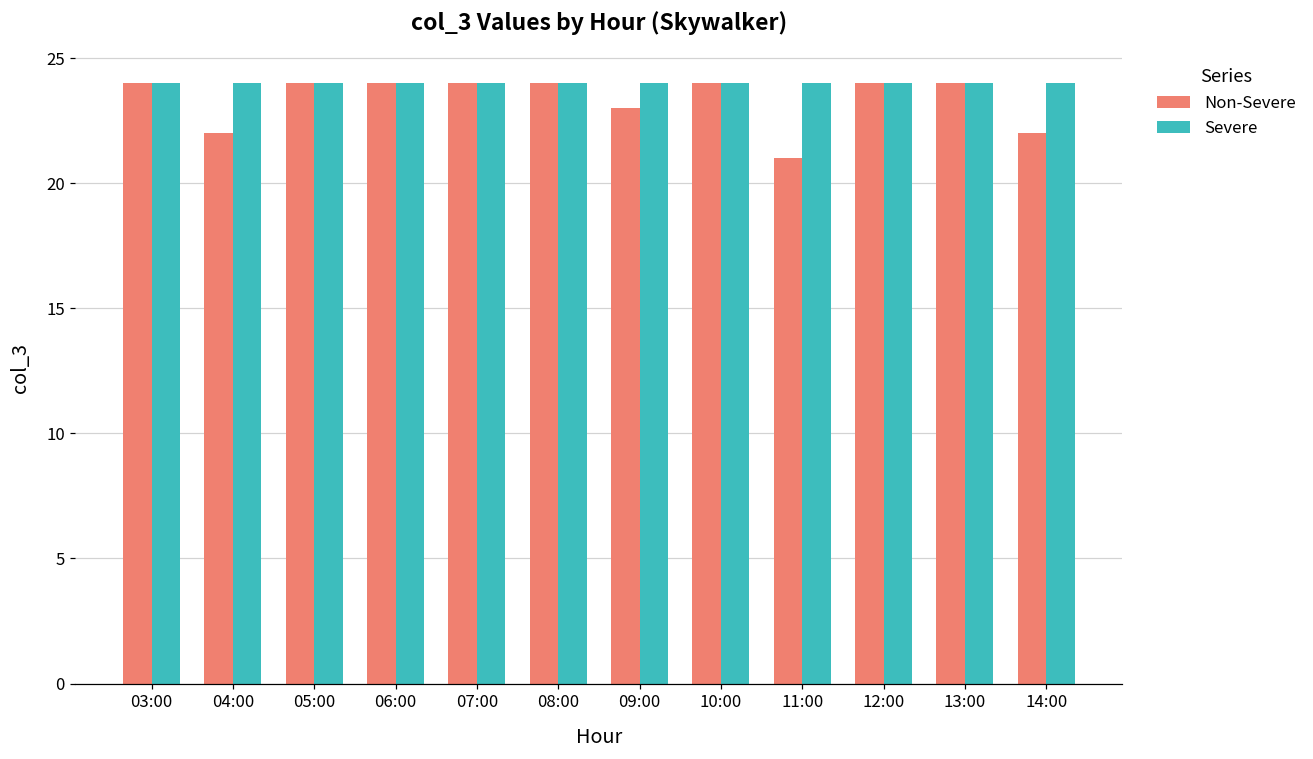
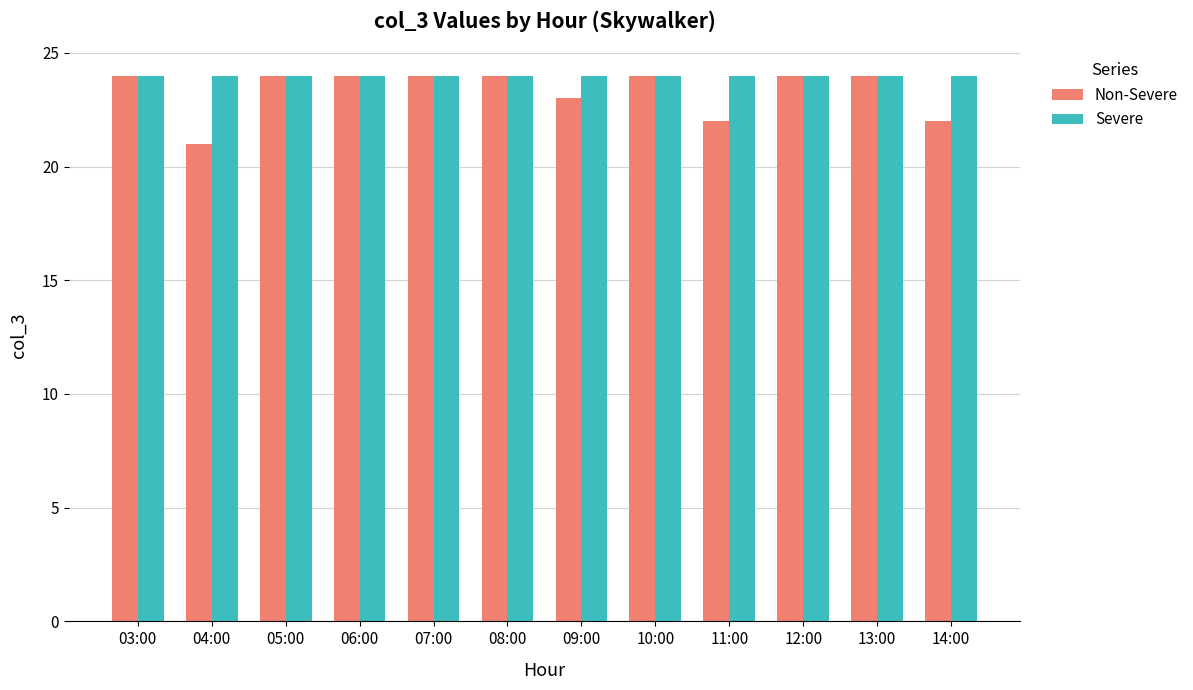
Non-Severe, 04:00: 22 -> 21
Non-Severe, 11:00: 21 -> 22
